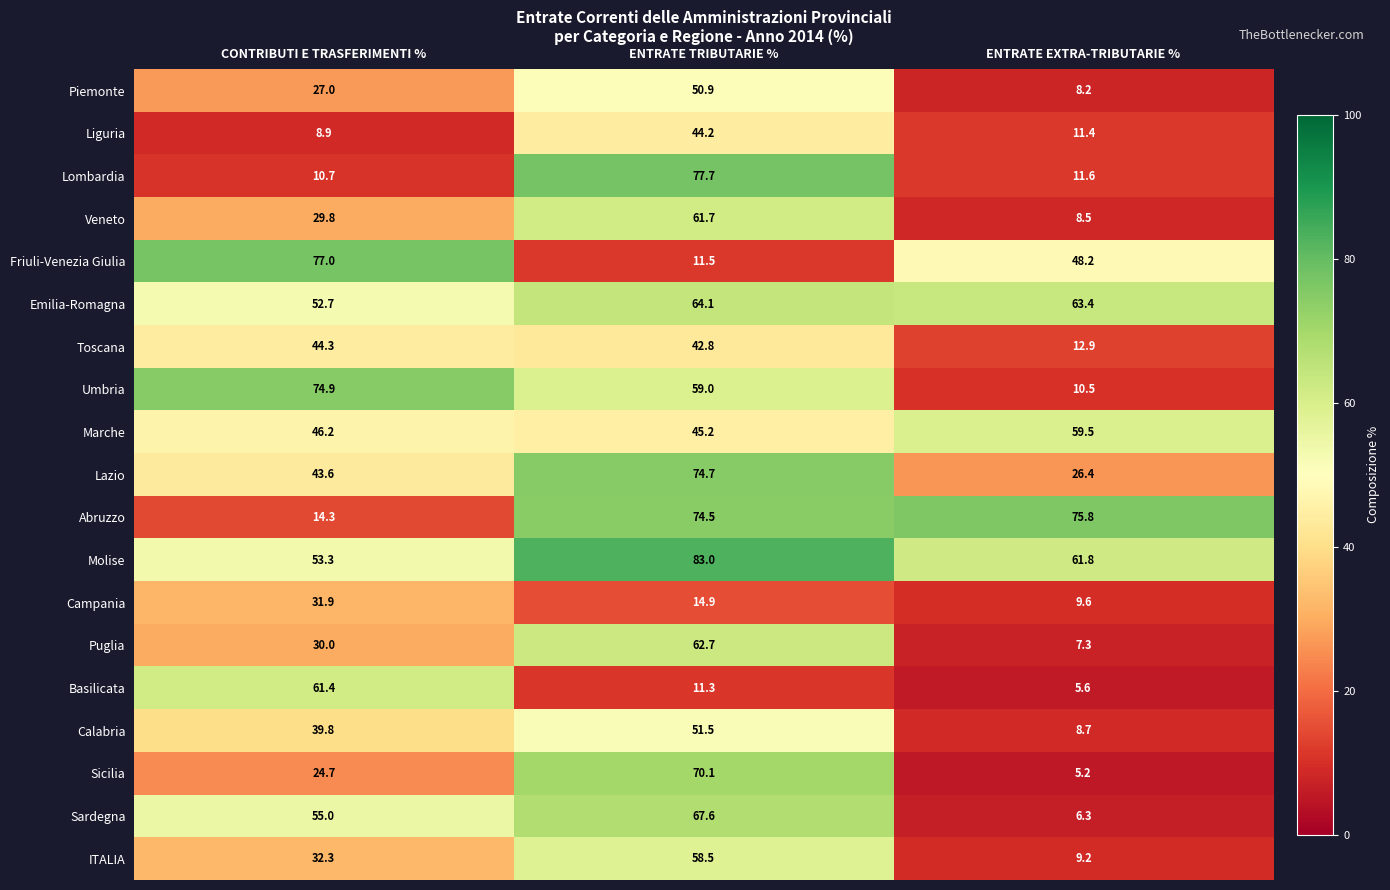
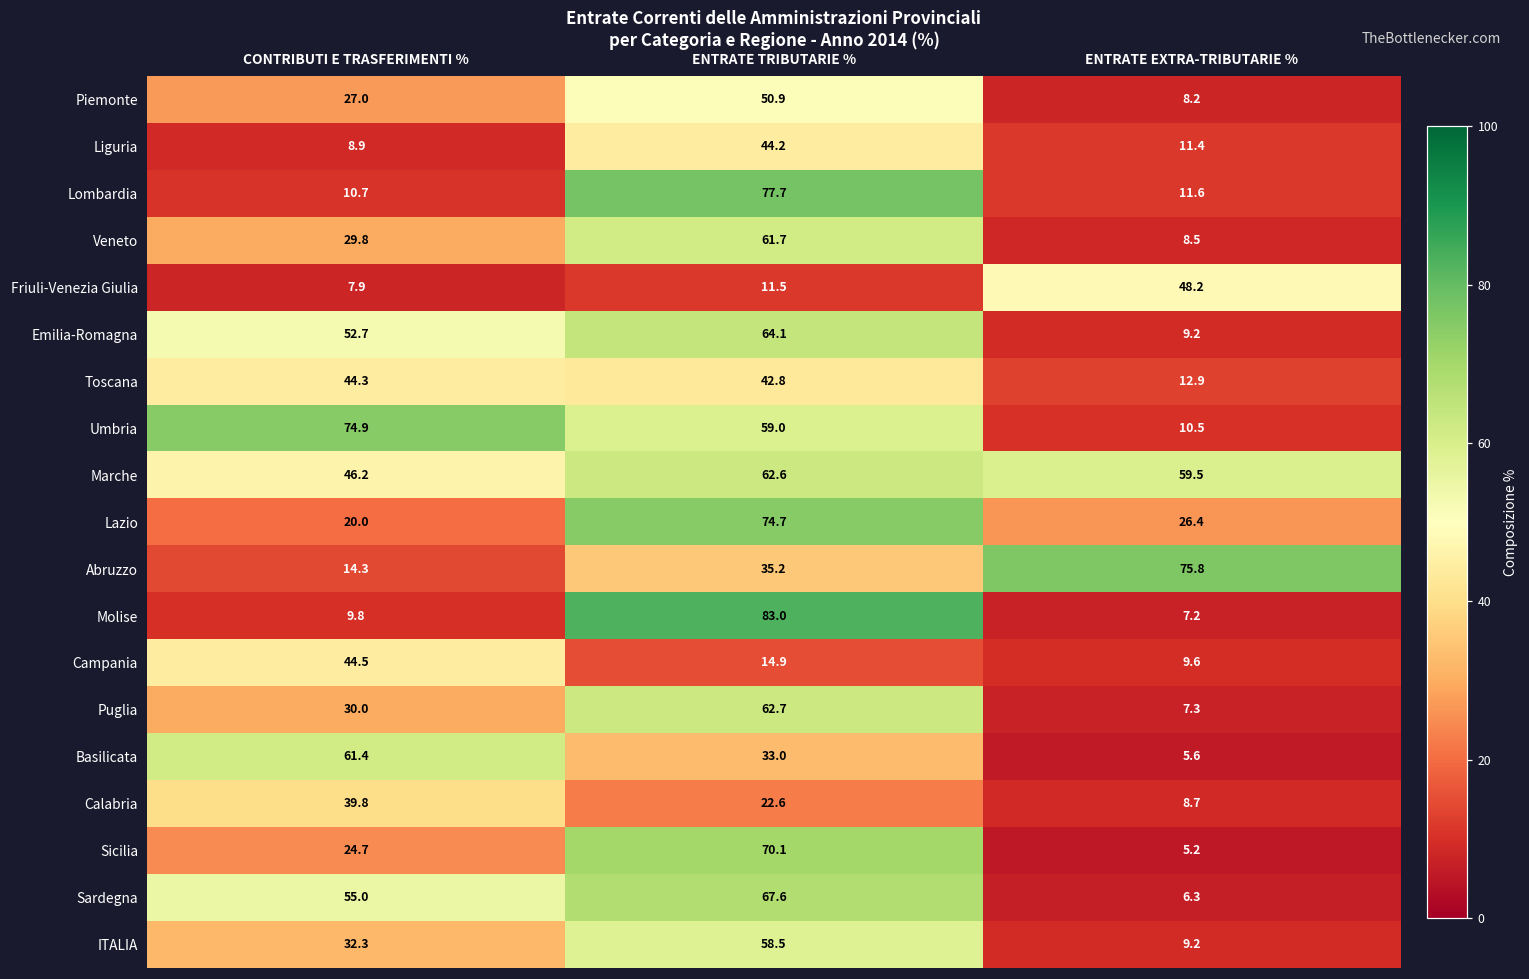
Friuli-Venezia Giulia, CONTRIBUTI E TRASFERIMENTI %: 77.0 -> 7.9
Emilia-Romagna, ENTRATE EXTRA-TRIBUTARIE %: 63.4 -> 9.2
Marche, ENTRATE TRIBUTARIE %: 45.2 -> 62.6
Lazio, CONTRIBUTI E TRASFERIMENTI %: 43.6 -> 20.0
Abruzzo, ENTRATE TRIBUTARIE %: 74.5 -> 35.2
Molise, CONTRIBUTI E TRASFERIMENTI %: 53.3 -> 9.8
Molise, ENTRATE EXTRA-TRIBUTARIE %: 61.8 -> 7.2
Campania, CONTRIBUTI E TRASFERIMENTI %: 31.9 -> 44.5
Basilicata, ENTRATE TRIBUTARIE %: 11.3 -> 33.0
Calabria, ENTRATE TRIBUTARIE %: 51.5 -> 22.6
